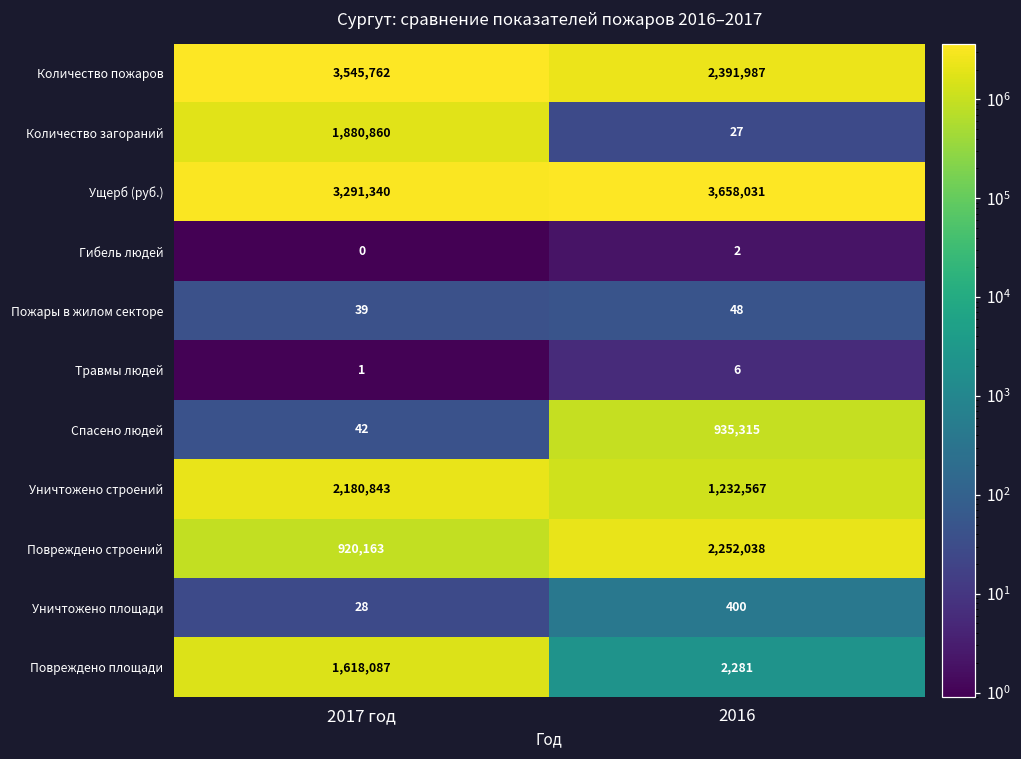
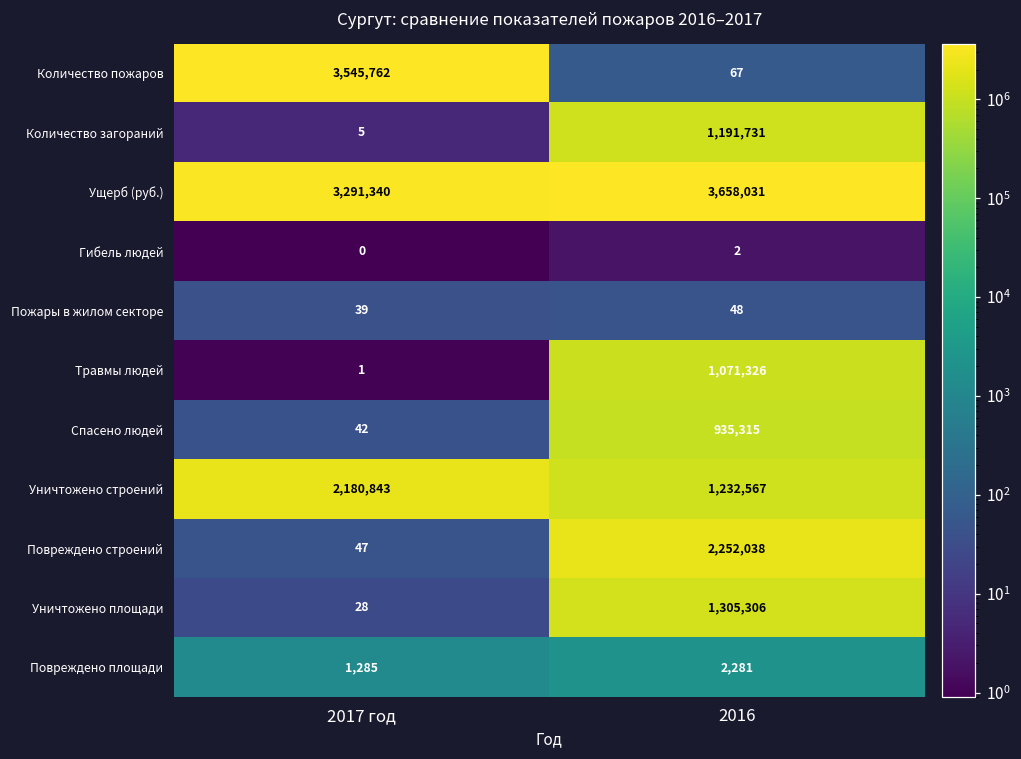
Количество пожаров, 2016: 2,391,987 -> 67
Количество загораний, 2017 год: 1,880,860 -> 5
Количество загораний, 2016: 27 -> 1,191,731
Травмы людей, 2016: 6 -> 1,071,326
Повреждено строений, 2017 год: 920,163 -> 47
Уничтожено площади, 2016: 400 -> 1,305,306
Повреждено площади, 2017 год: 1,618,087 -> 1,285
